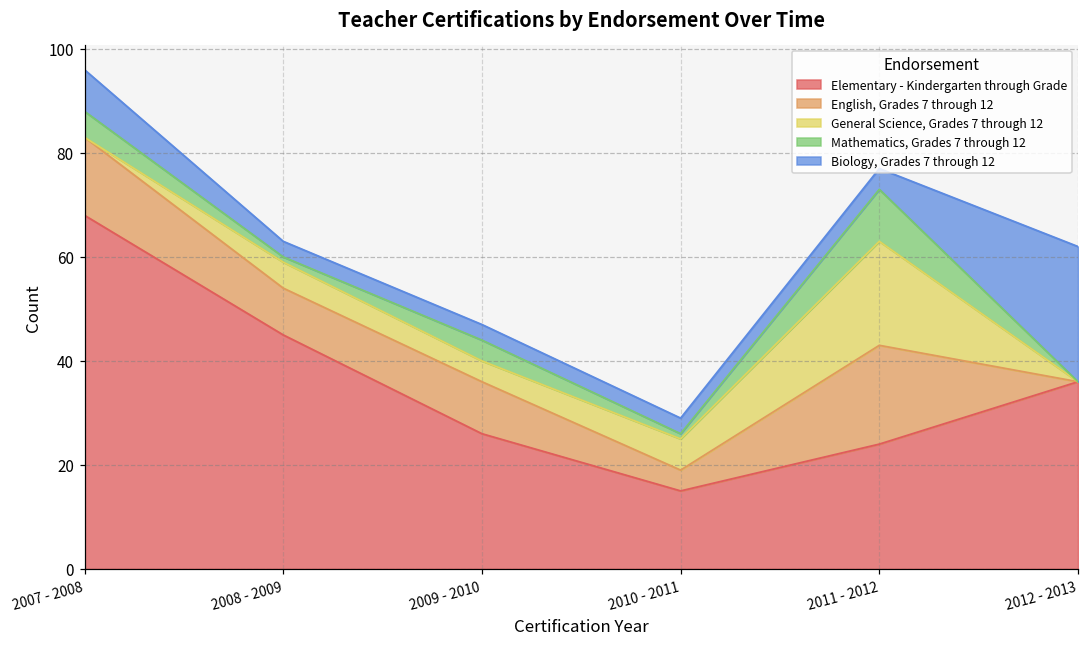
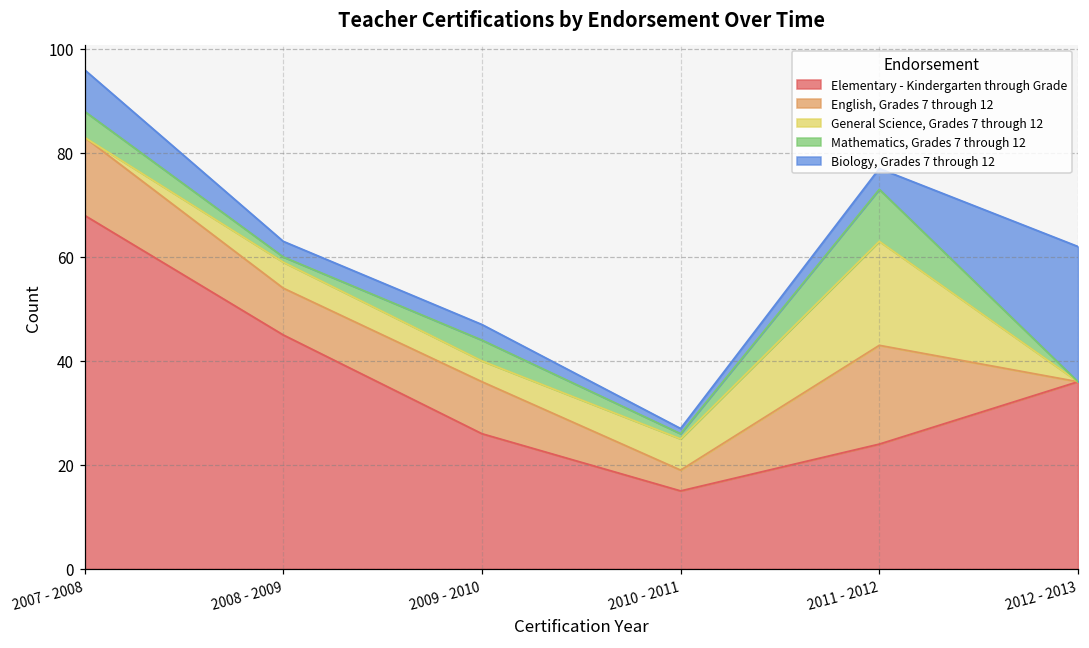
Biology, Grades 7 through 12, 2010 - 2011: 3 -> 1
